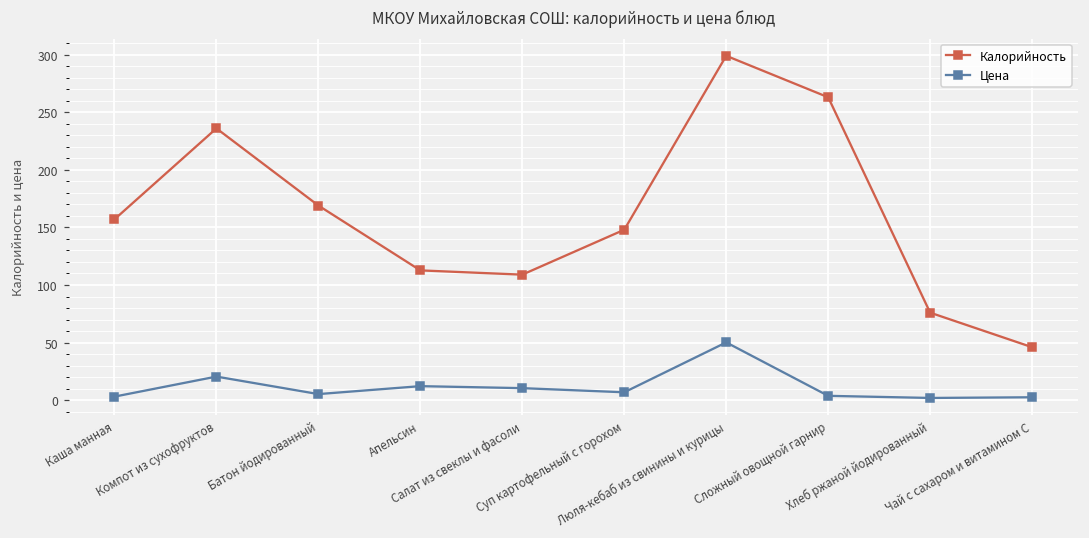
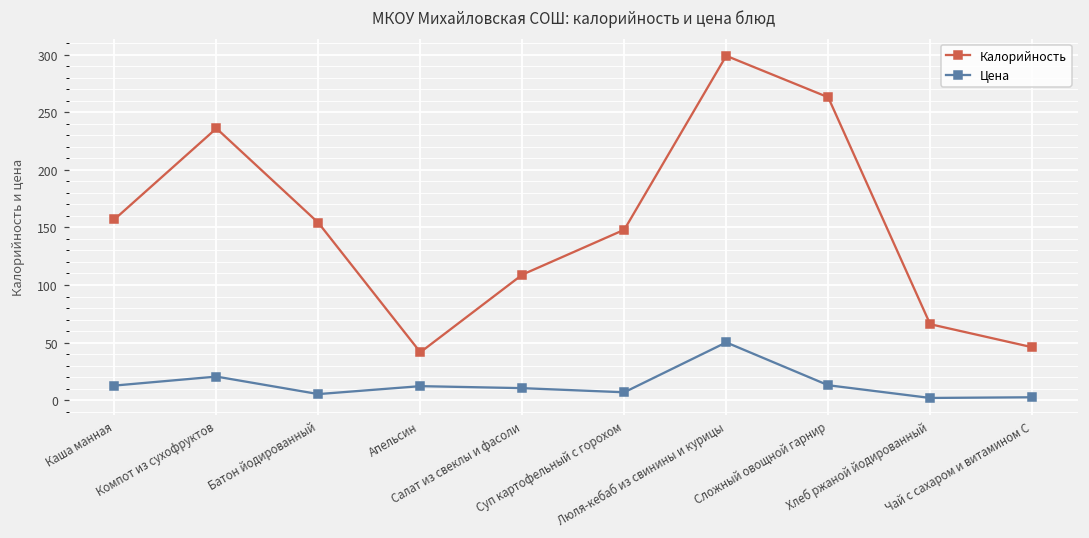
Цена, Каша манная: 3 -> 13
Калорийность, Батон йодированный: 169 -> 154
Калорийность, Апельсин: 113 -> 42
Цена, Сложный овощной гарнир: 4 -> 13
Калорийность, Хлеб ржаной йодированный: 76 -> 66
